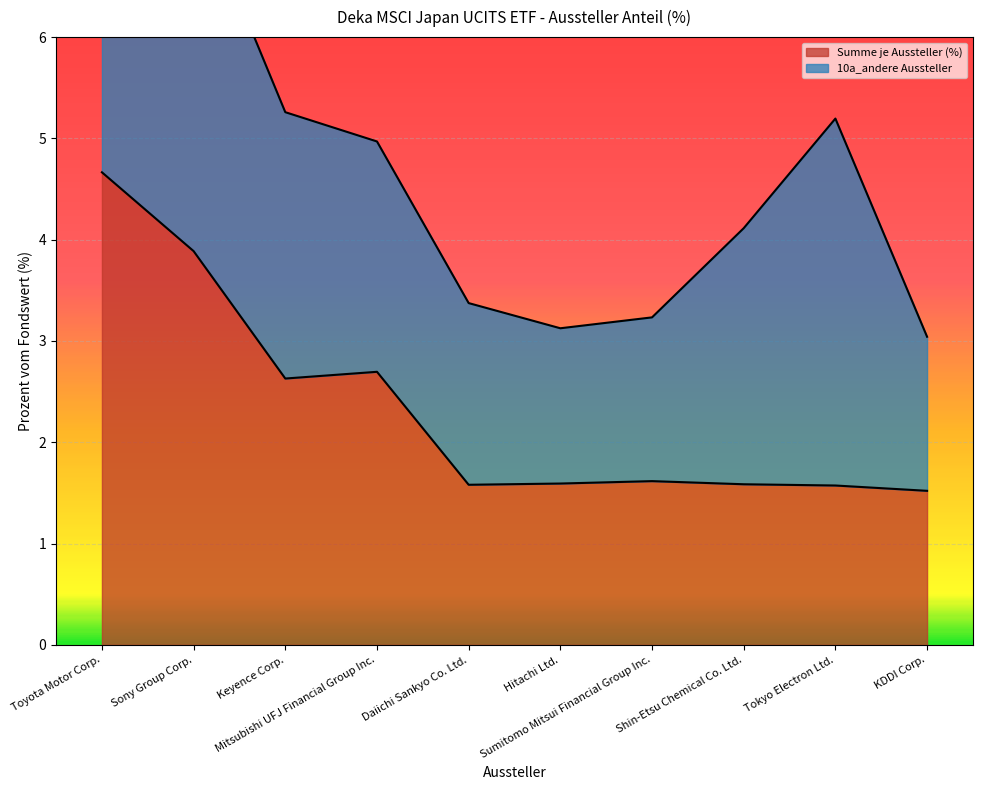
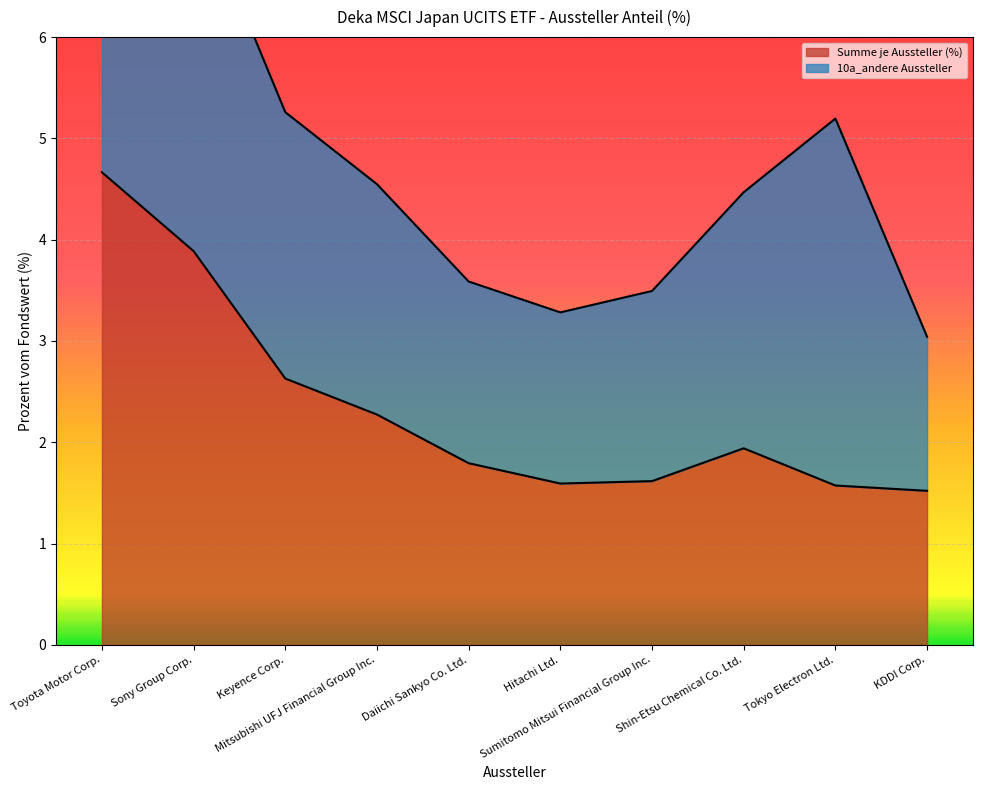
Summe je Aussteller (%), Mitsubishi UFJ Financial Group Inc.: 2.70 -> 2.27
Summe je Aussteller (%), Daiichi Sankyo Co. Ltd.: 1.58 -> 1.79
10a_andere Aussteller, Hitachi Ltd.: 1.53 -> 1.69
10a_andere Aussteller, Sumitomo Mitsui Financial Group Inc.: 1.62 -> 1.88
Summe je Aussteller (%), Shin-Etsu Chemical Co. Ltd.: 1.59 -> 1.94
